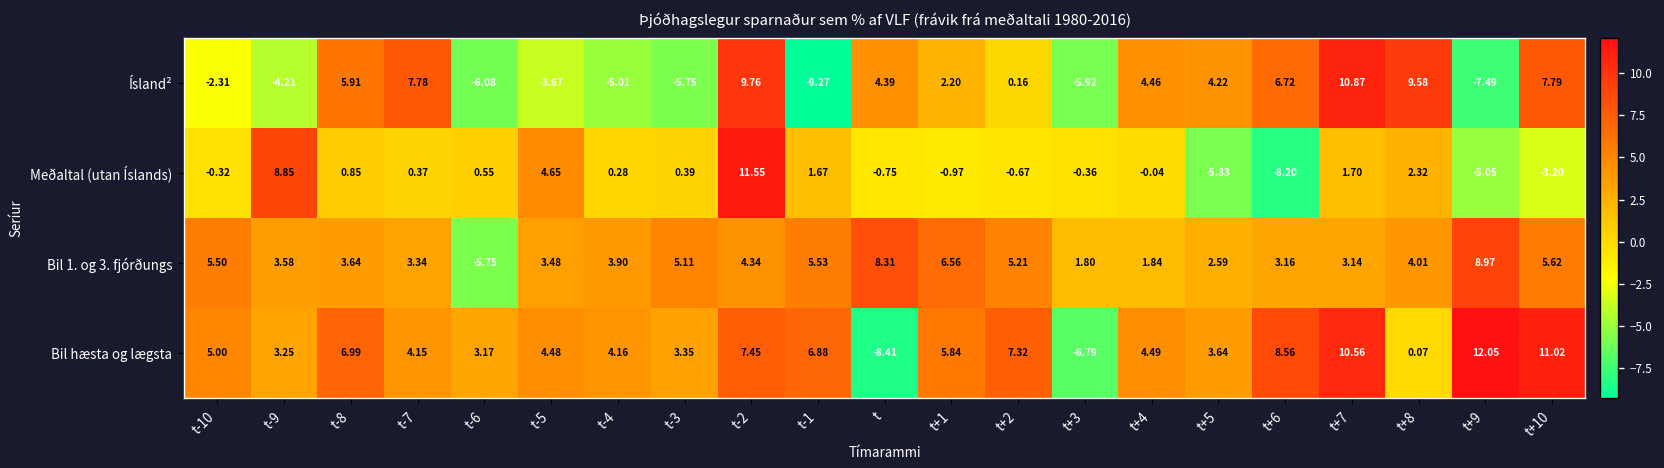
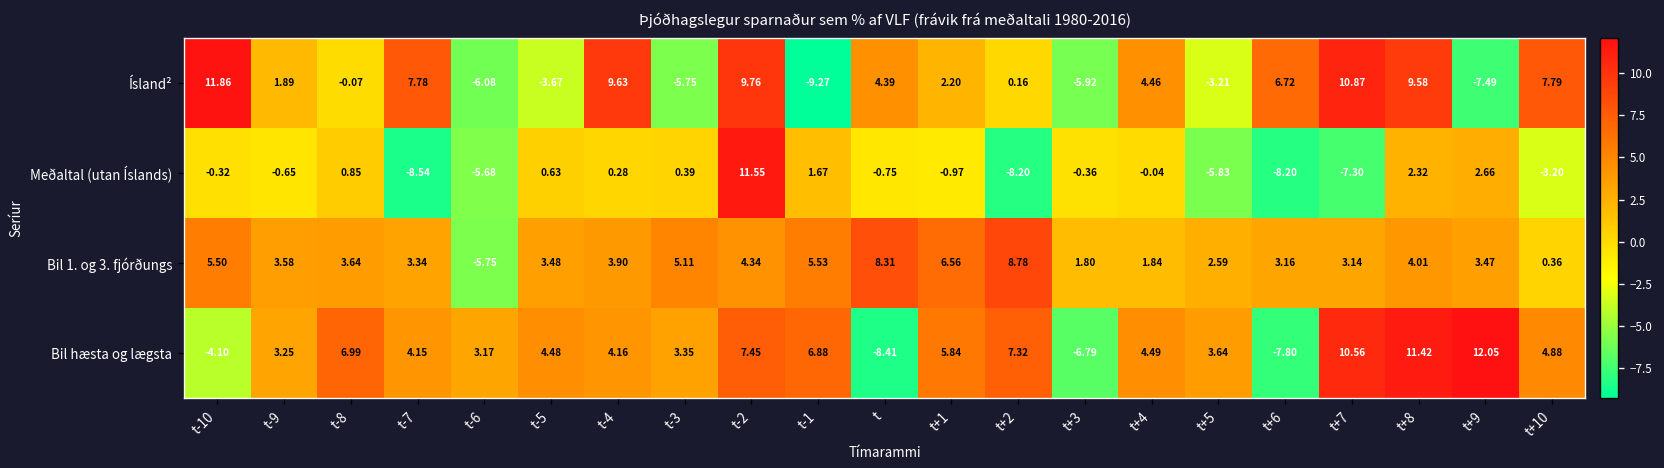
Ísland², t-10: -2.31 -> 11.86
Ísland², t-9: -4.21 -> 1.89
Ísland², t-8: 5.91 -> -0.07
Ísland², t-4: -5.01 -> 9.63
Ísland², t+5: 4.22 -> -3.21
Meðaltal (utan Íslands), t-9: 8.85 -> -0.65
Meðaltal (utan Íslands), t-7: 0.37 -> -8.54
Meðaltal (utan Íslands), t-6: 0.55 -> -5.68
Meðaltal (utan Íslands), t-5: 4.65 -> 0.63
Meðaltal (utan Íslands), t+2: -0.67 -> -8.20
Meðaltal (utan Íslands), t+7: 1.70 -> -7.30
Meðaltal (utan Íslands), t+9: -5.05 -> 2.66
Bil 1. og 3. fjórðungs, t+2: 5.21 -> 8.78
Bil 1. og 3. fjórðungs, t+9: 8.97 -> 3.47
Bil 1. og 3. fjórðungs, t+10: 5.62 -> 0.36
Bil hæsta og lægsta, t-10: 5.00 -> -4.10
Bil hæsta og lægsta, t+6: 8.56 -> -7.80
Bil hæsta og lægsta, t+8: 0.07 -> 11.42
Bil hæsta og lægsta, t+10: 11.02 -> 4.88
